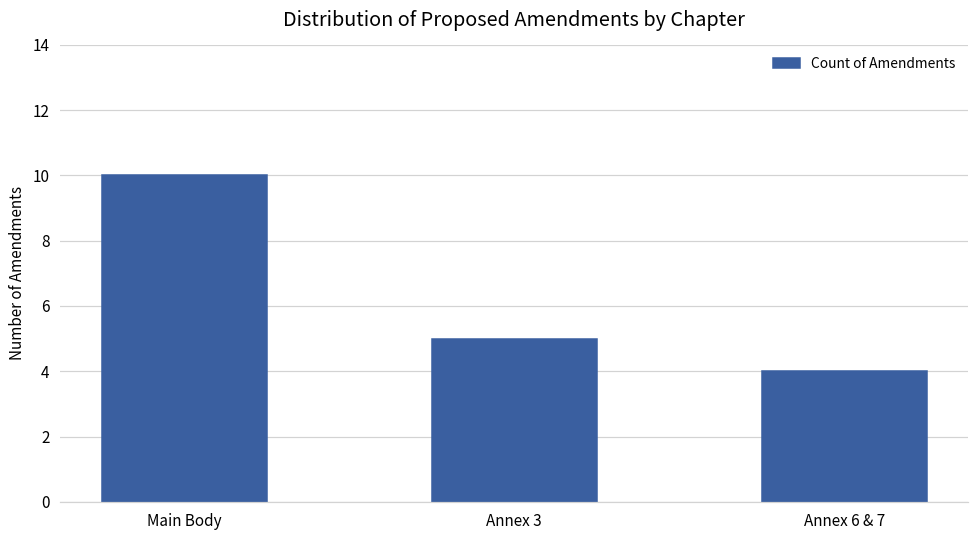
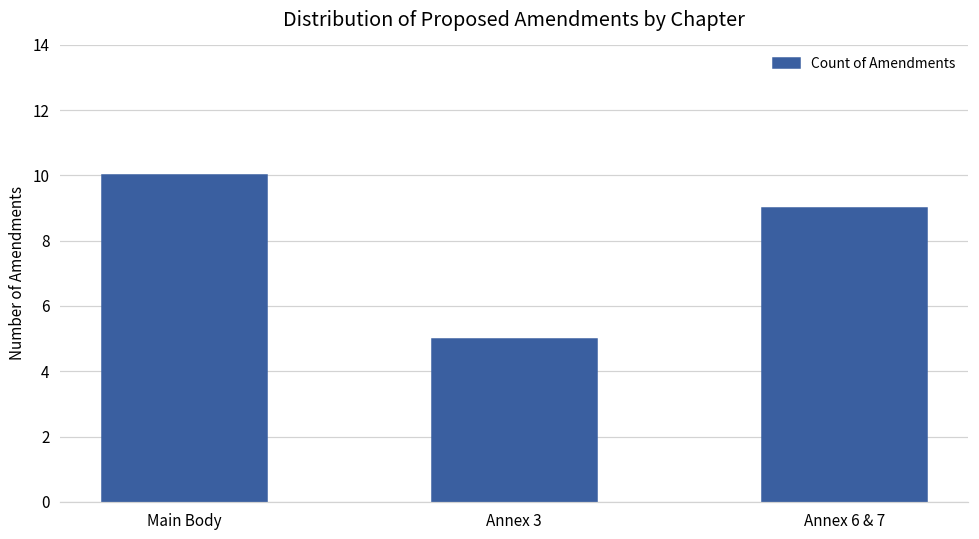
Annex 6 & 7: 4 -> 9
